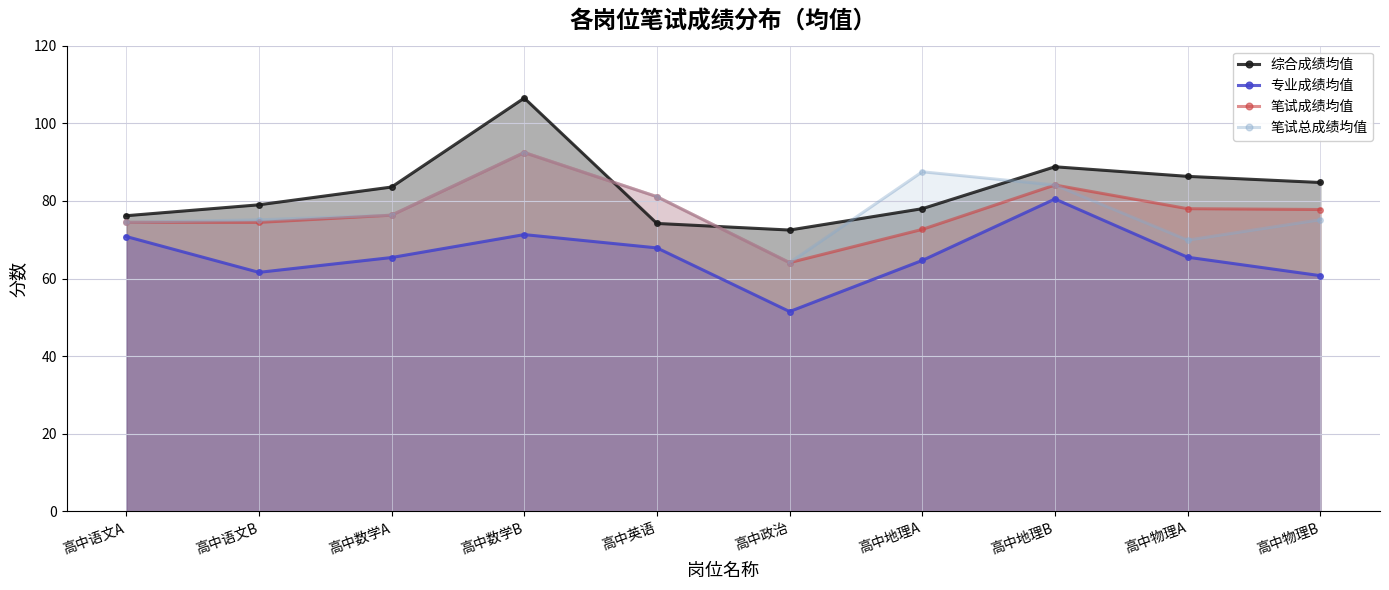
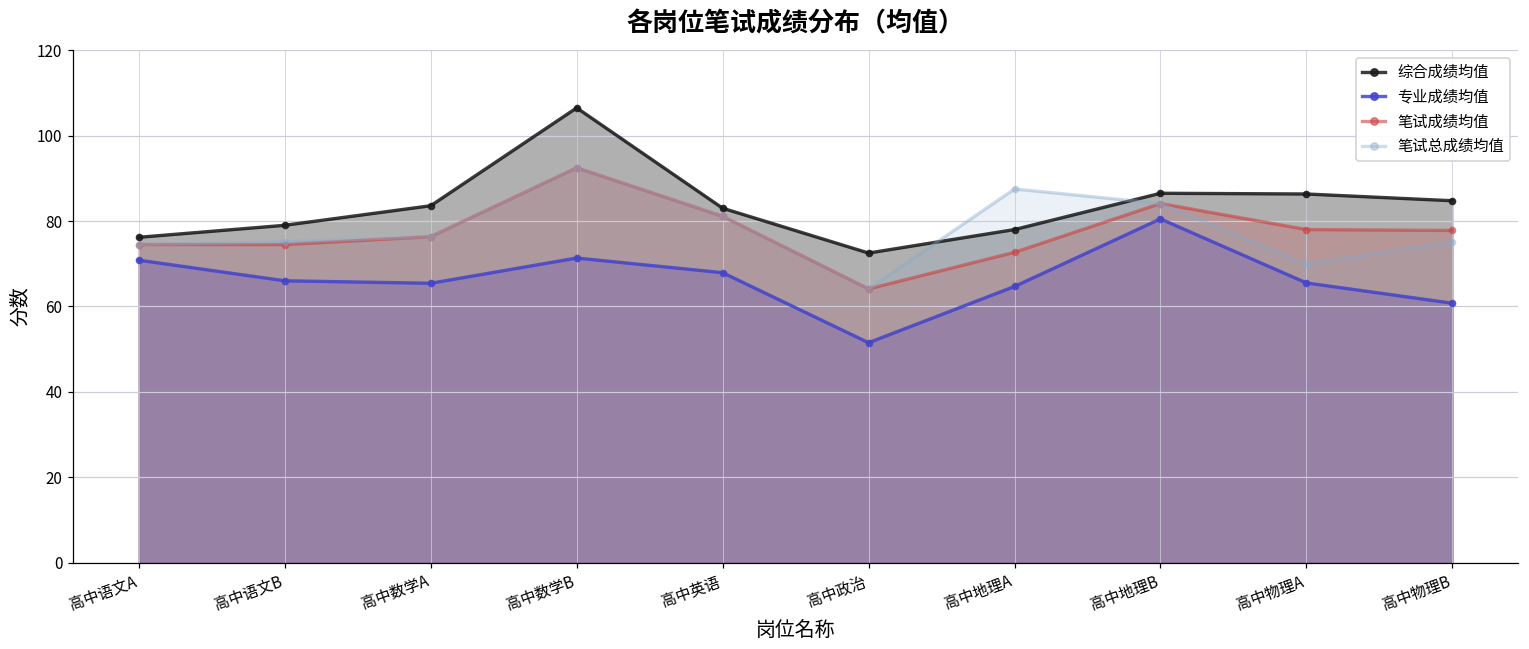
专业成绩均值, 高中语文B: 62 -> 66
综合成绩均值, 高中英语: 74 -> 83
综合成绩均值, 高中地理B: 89 -> 87
